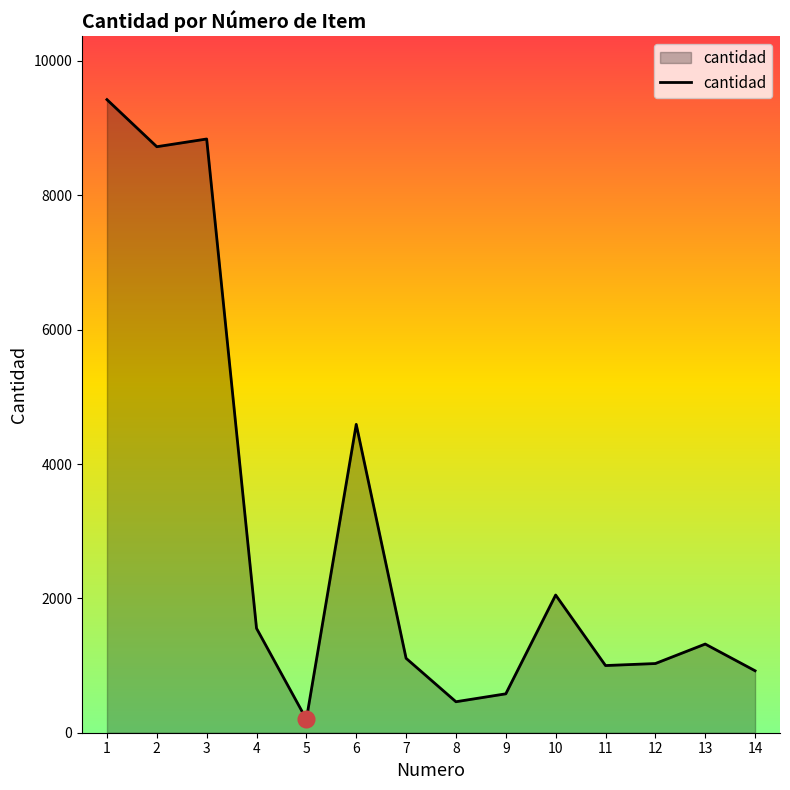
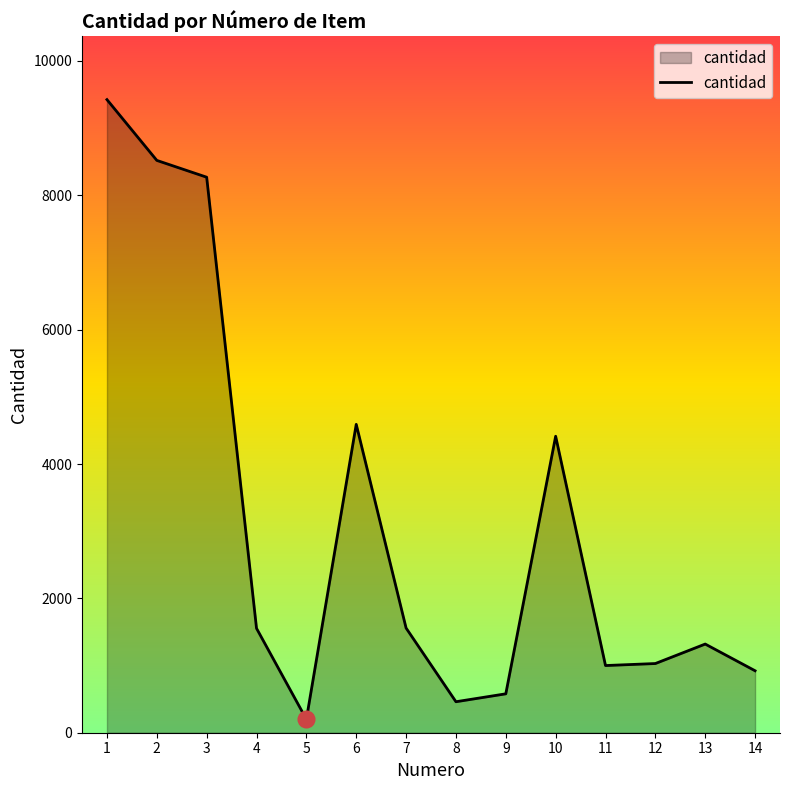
cantidad, 2: 8700 -> 8500
cantidad, 3: 8800 -> 8300
cantidad, 7: 1100 -> 1600
cantidad, 10: 2100 -> 4400
